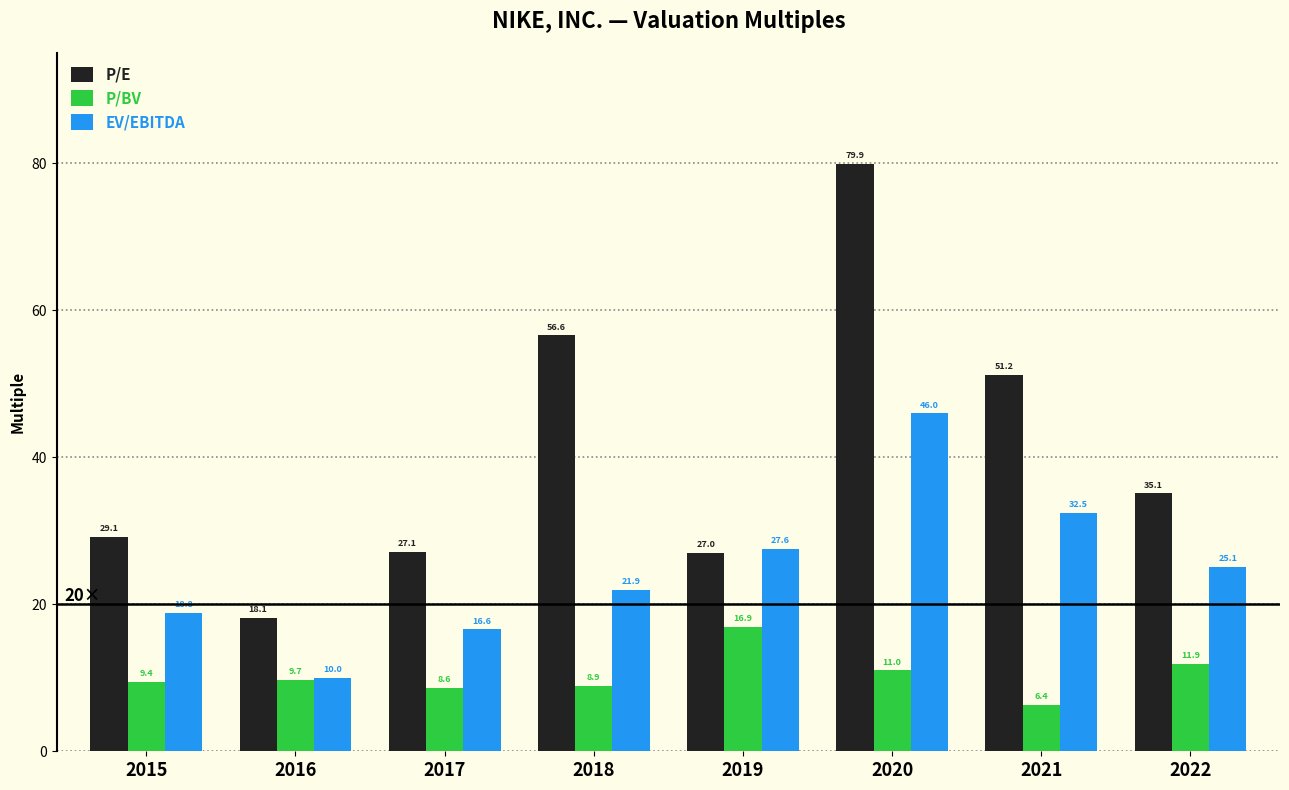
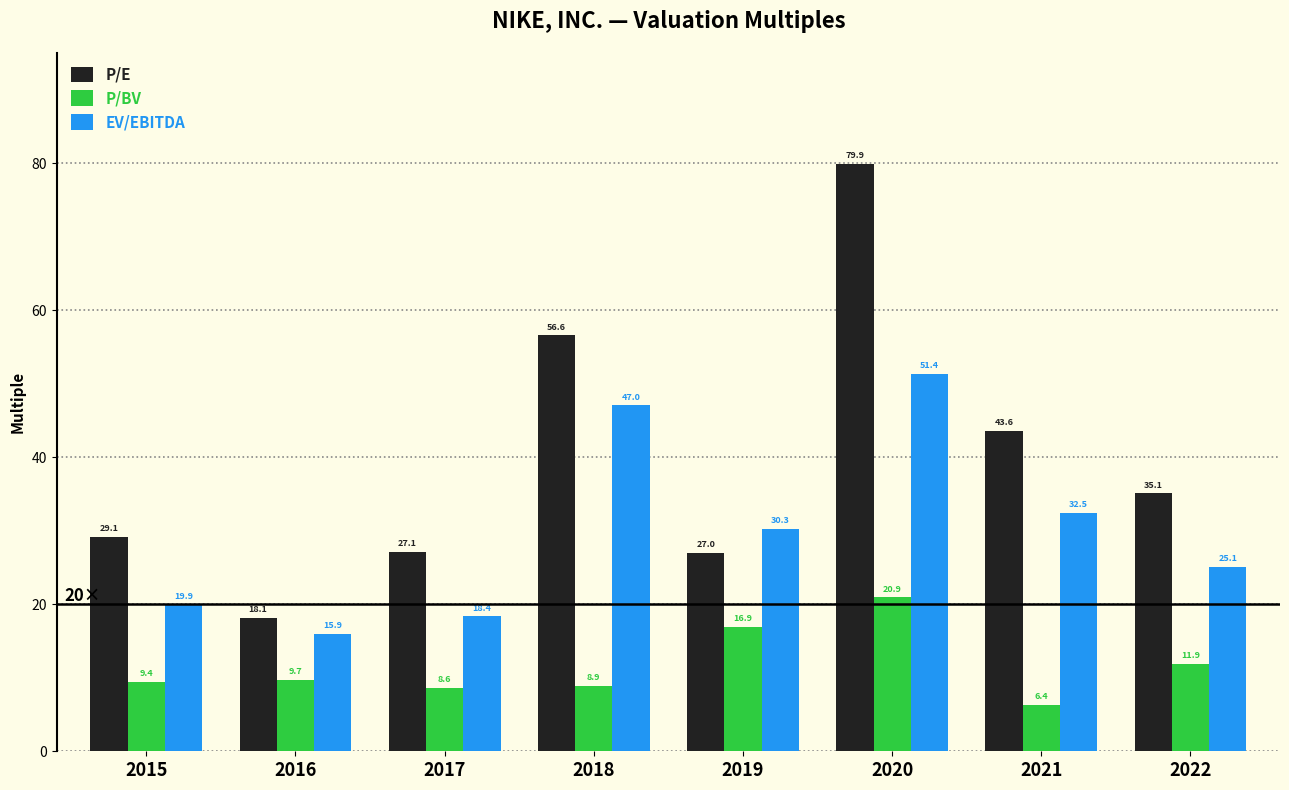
EV/EBITDA, 2015: 18.8 -> 19.9
EV/EBITDA, 2016: 10.0 -> 15.9
EV/EBITDA, 2017: 16.6 -> 18.4
EV/EBITDA, 2018: 21.9 -> 47.0
EV/EBITDA, 2019: 27.6 -> 30.3
P/BV, 2020: 11.0 -> 20.9
EV/EBITDA, 2020: 46.0 -> 51.4
P/E, 2021: 51.2 -> 43.6
